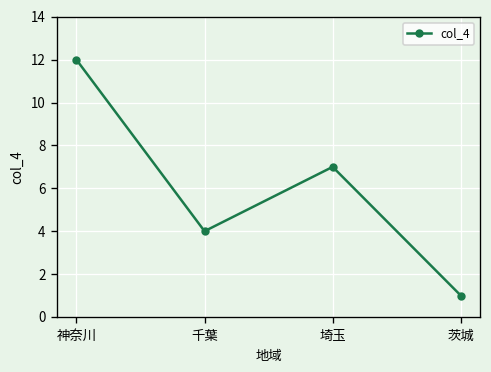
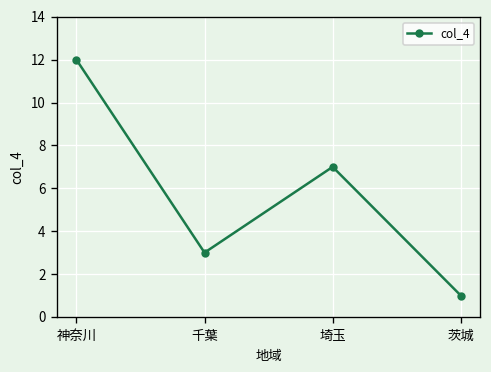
千葉: 4 -> 3
